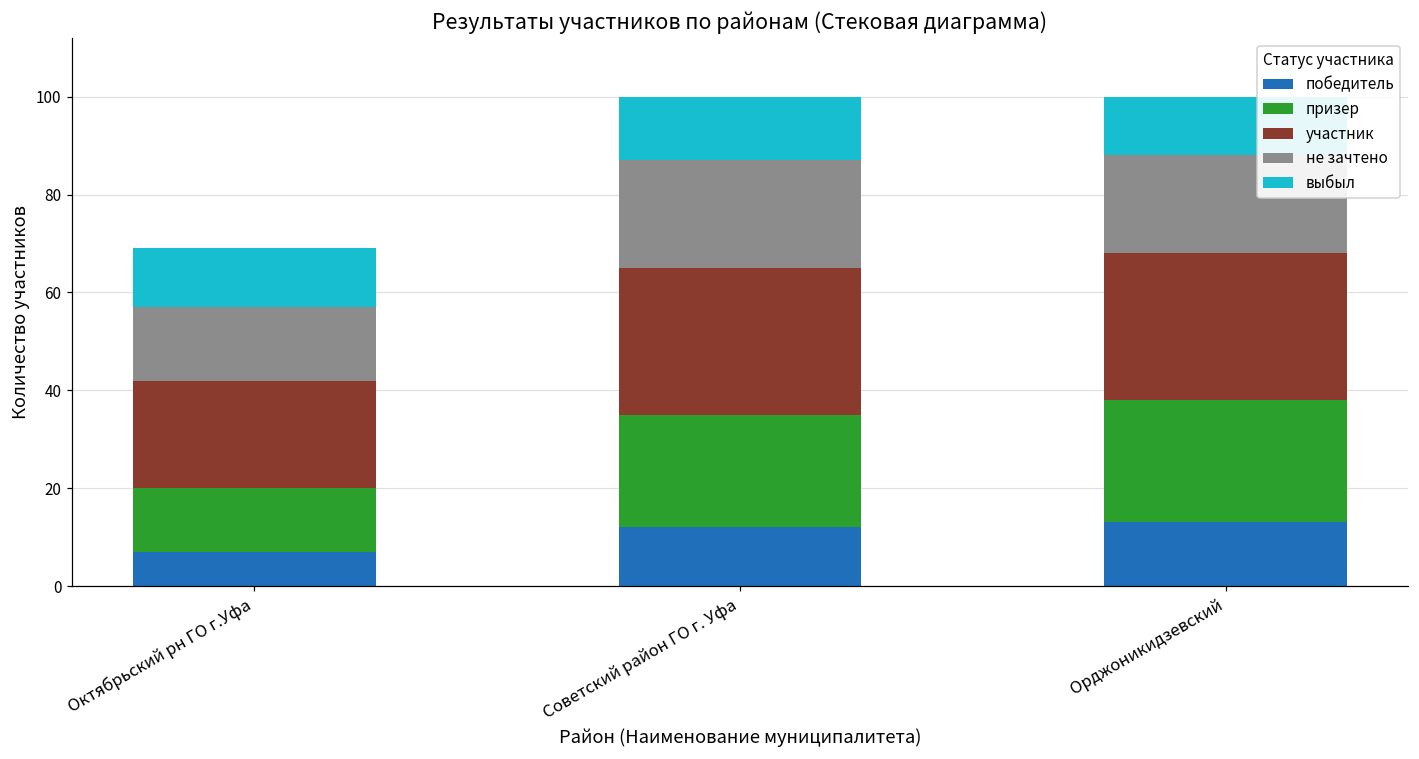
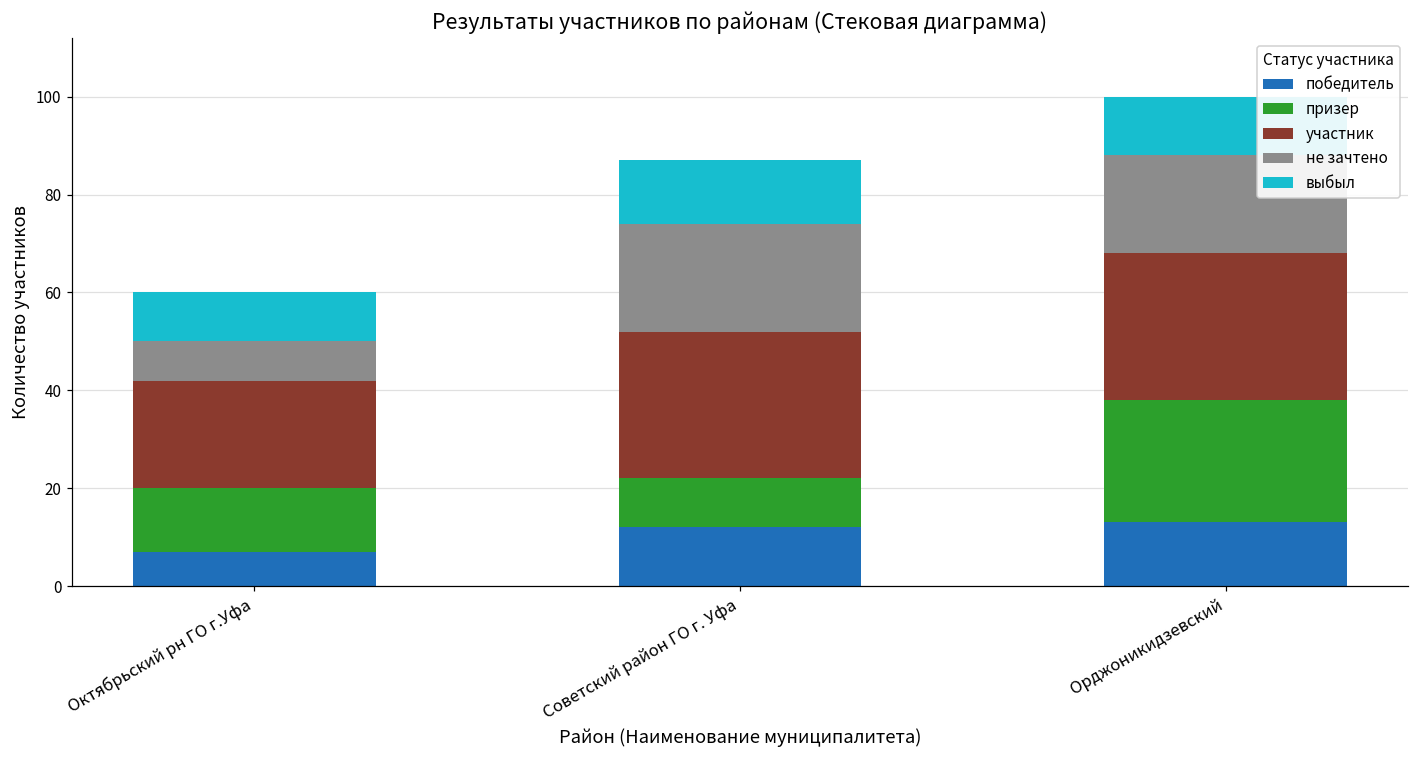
не зачтено, Октябрьский рн ГО г.Уфа: 15 -> 8
выбыл, Октябрьский рн ГО г.Уфа: 12 -> 10
призер, Советский район ГО г. Уфа: 23 -> 10
